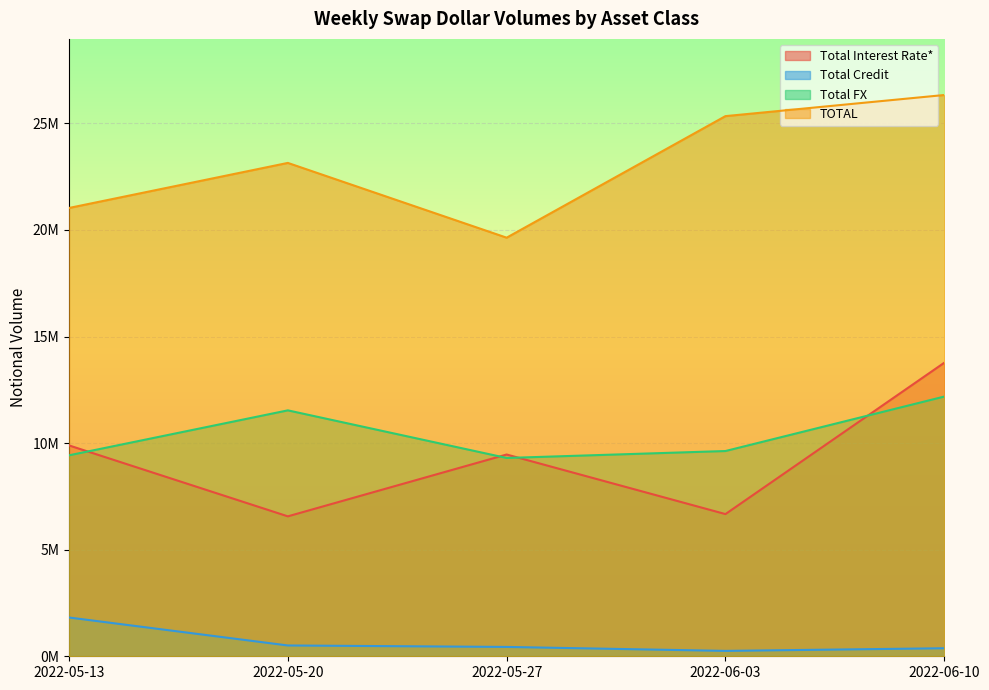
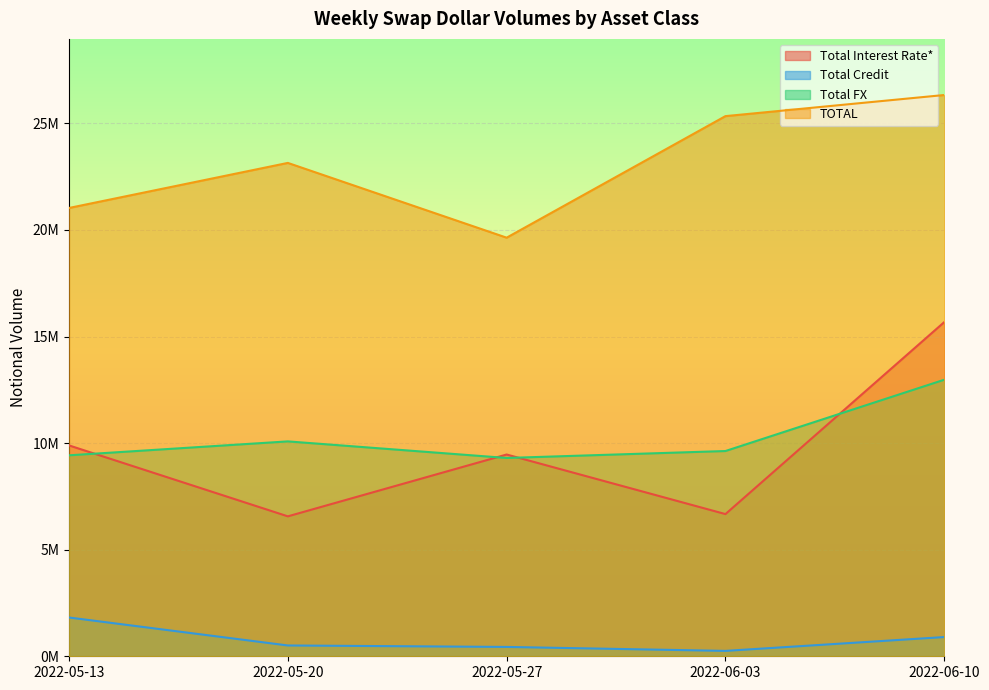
Total FX, 2022-05-20: 11500000 -> 10100000
Total Interest Rate*, 2022-06-10: 13800000 -> 15700000
Total Credit, 2022-06-10: 400000 -> 900000
Total FX, 2022-06-10: 12200000 -> 13000000
